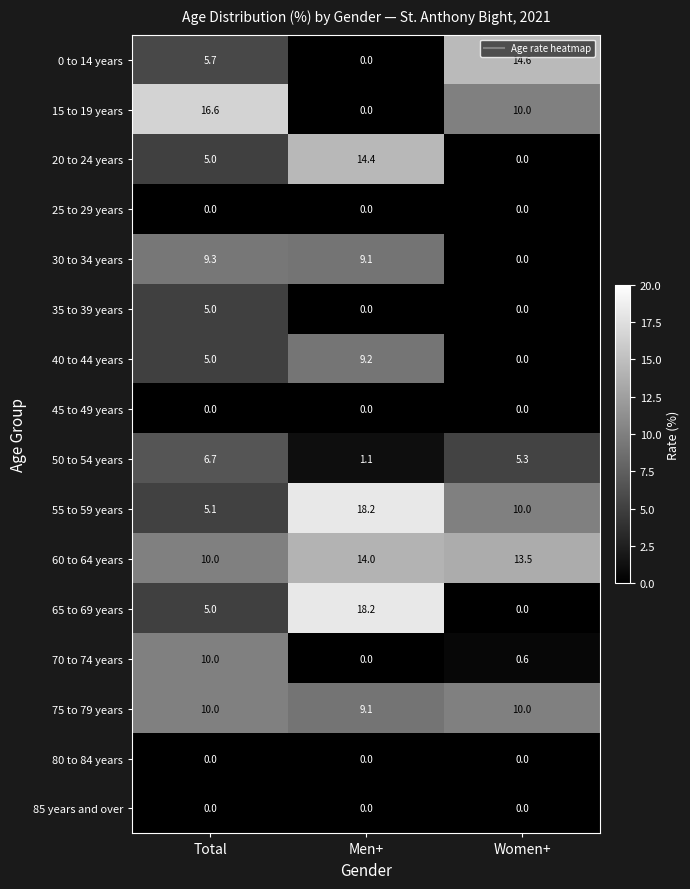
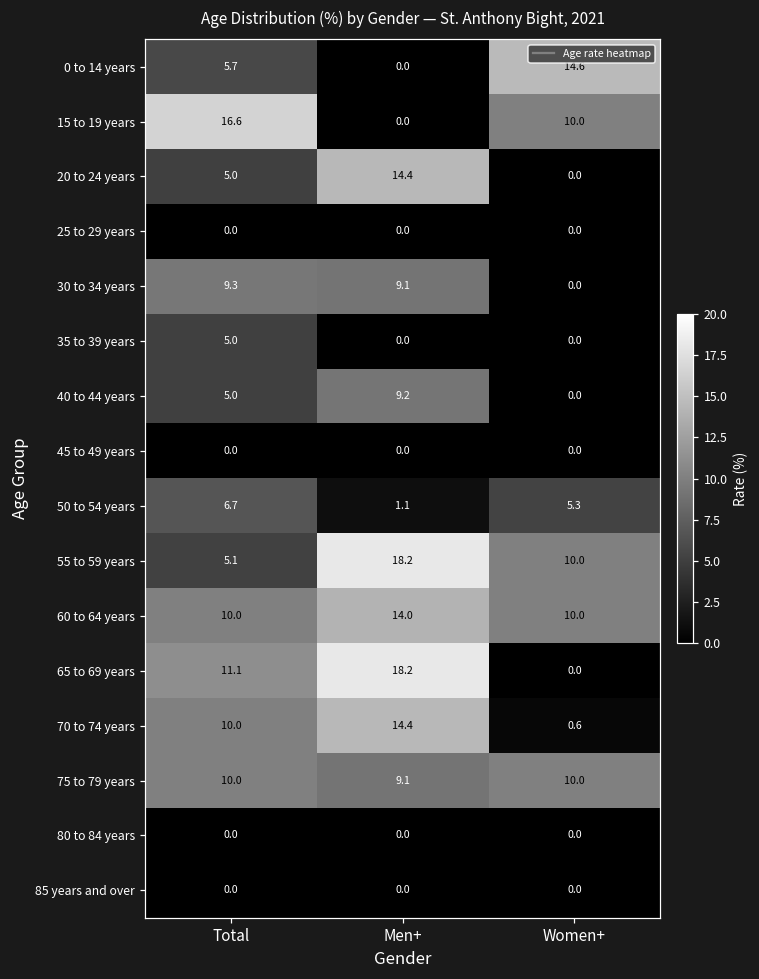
60 to 64 years, Women+: 13.5 -> 10.0
65 to 69 years, Total: 5.0 -> 11.1
70 to 74 years, Men+: 0.0 -> 14.4
